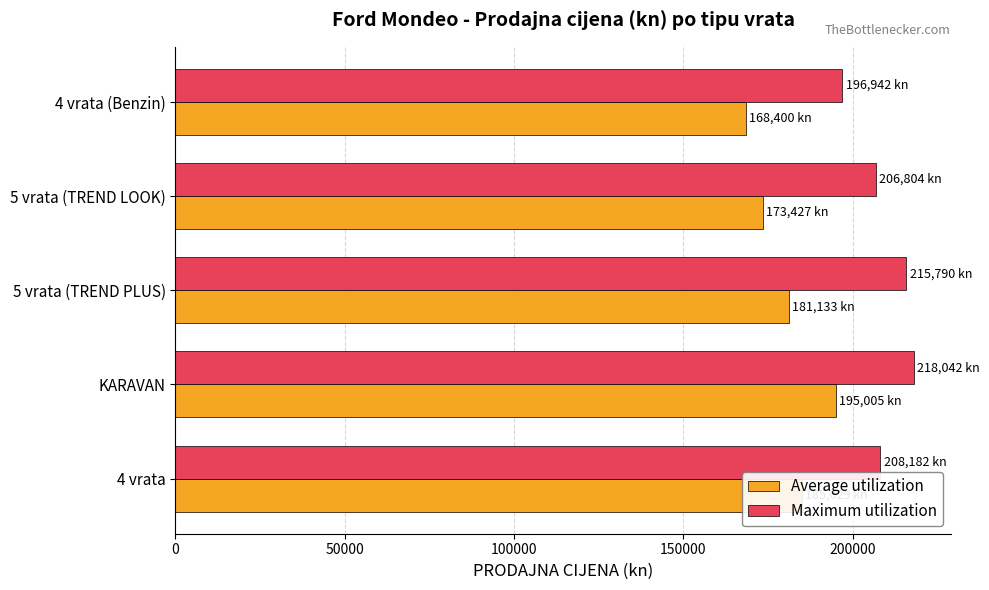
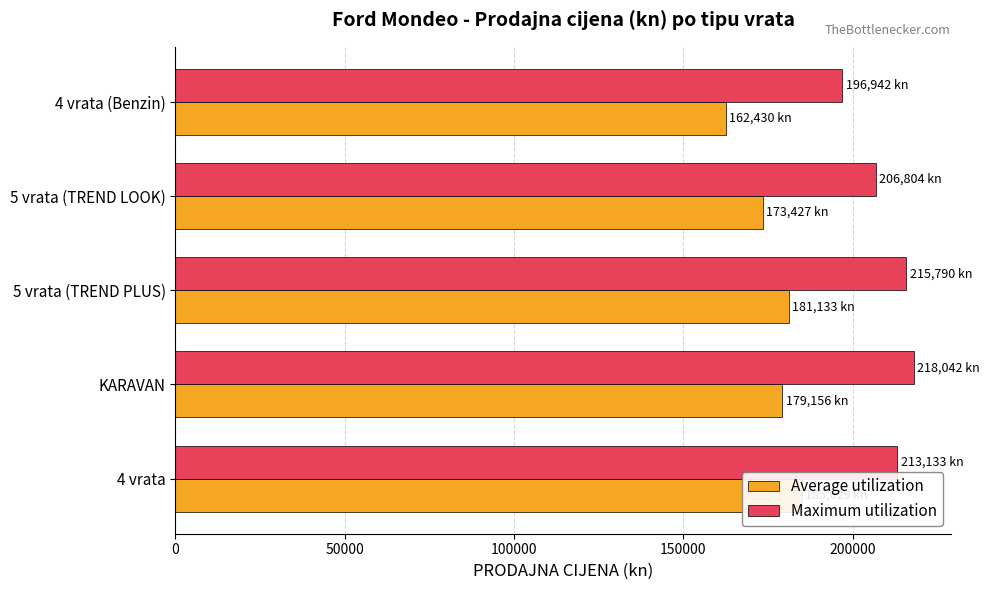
Average utilization, 4 vrata (Benzin): 168,400 -> 162,430
Average utilization, KARAVAN: 195,005 -> 179,156
Maximum utilization, 4 vrata: 208,182 -> 213,133
